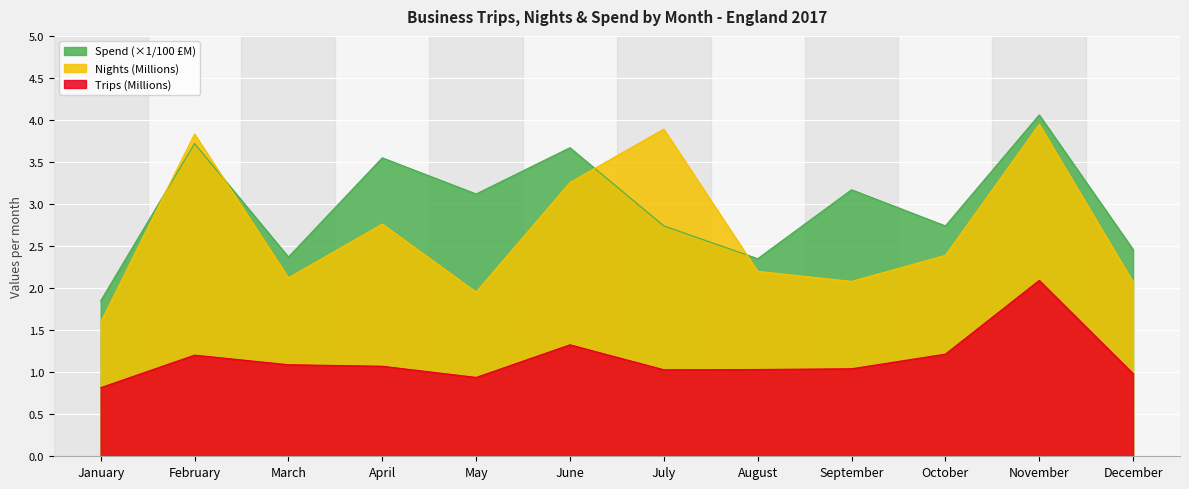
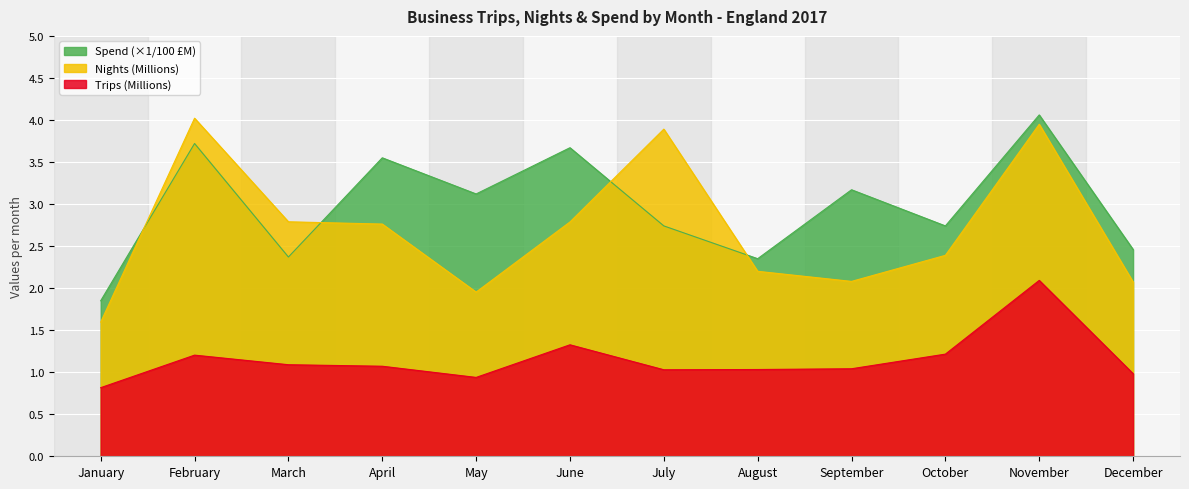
Nights (Millions), February: 3.8 -> 4.0
Nights (Millions), March: 2.1 -> 2.8
Nights (Millions), June: 3.3 -> 2.8
